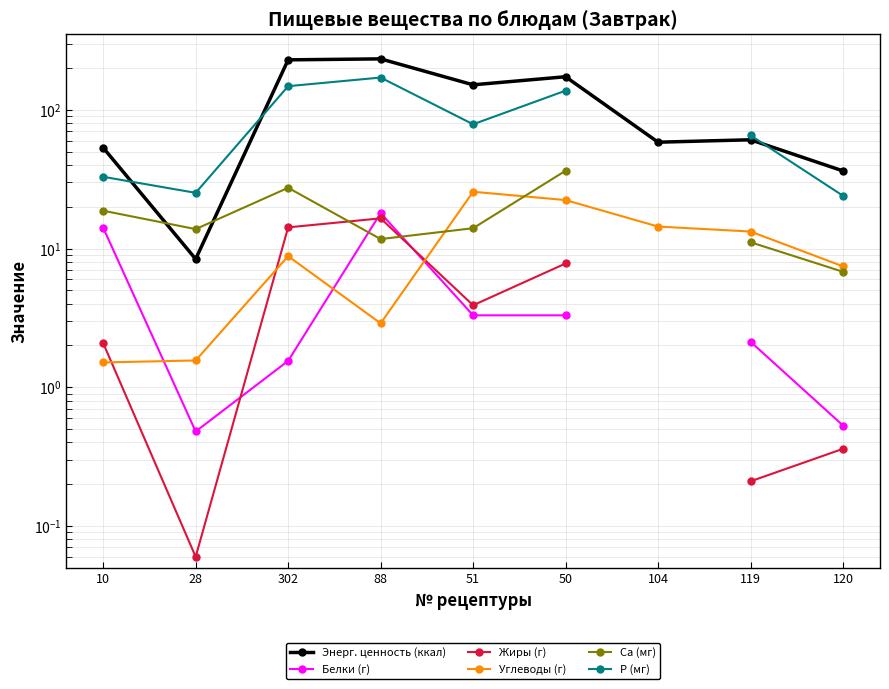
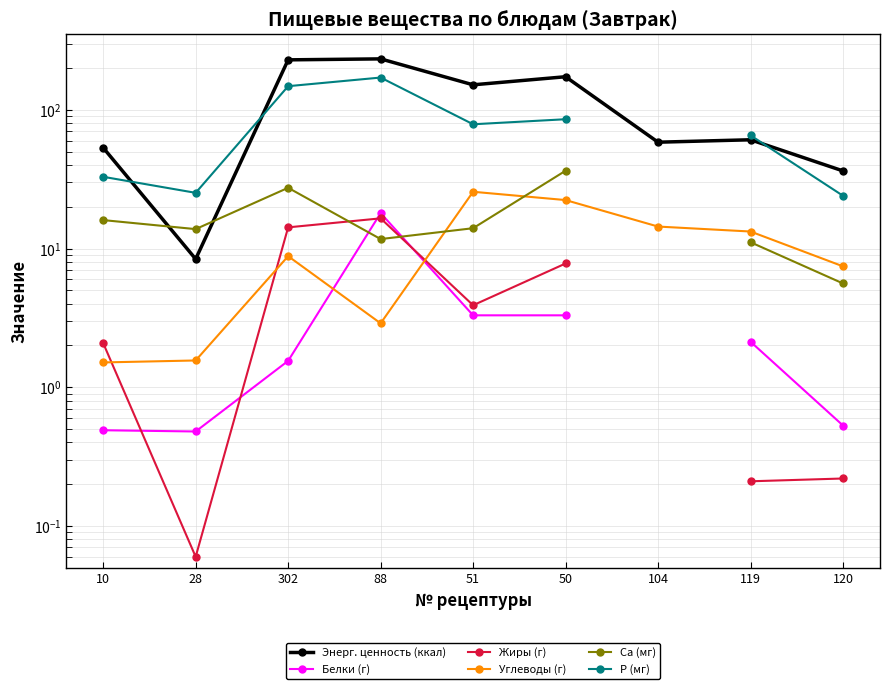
Белки (г), 10: 14 -> 0.49
Ca (мг), 10: 19 -> 16
P (мг), 50: 140 -> 90
Жиры (г), 120: 0.36 -> 0.22
Ca (мг), 120: 7 -> 5.6
